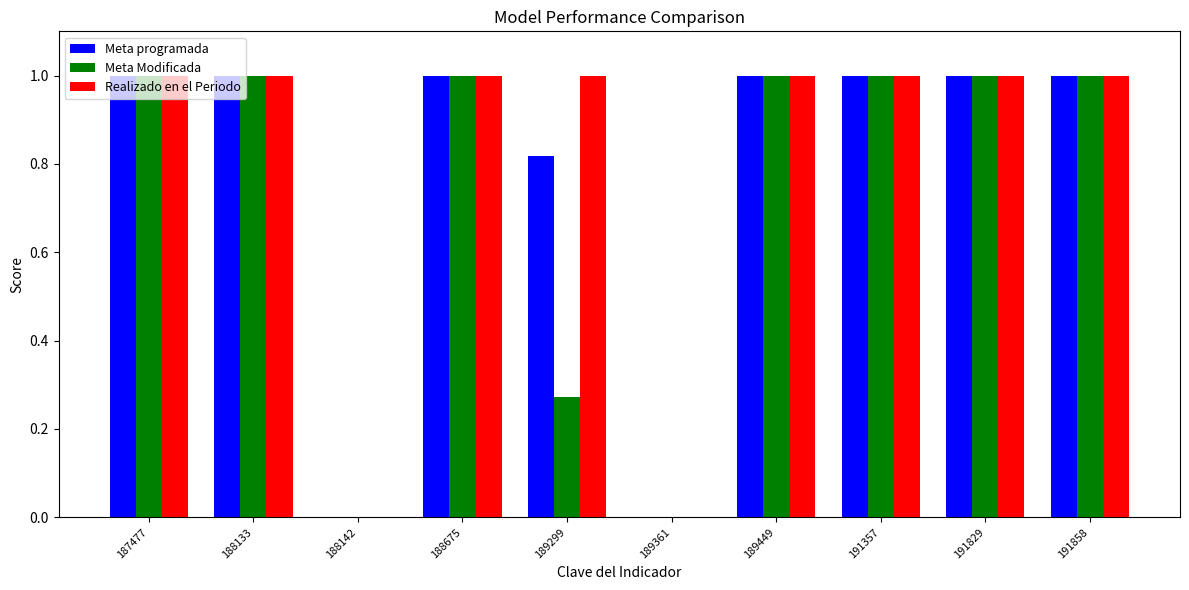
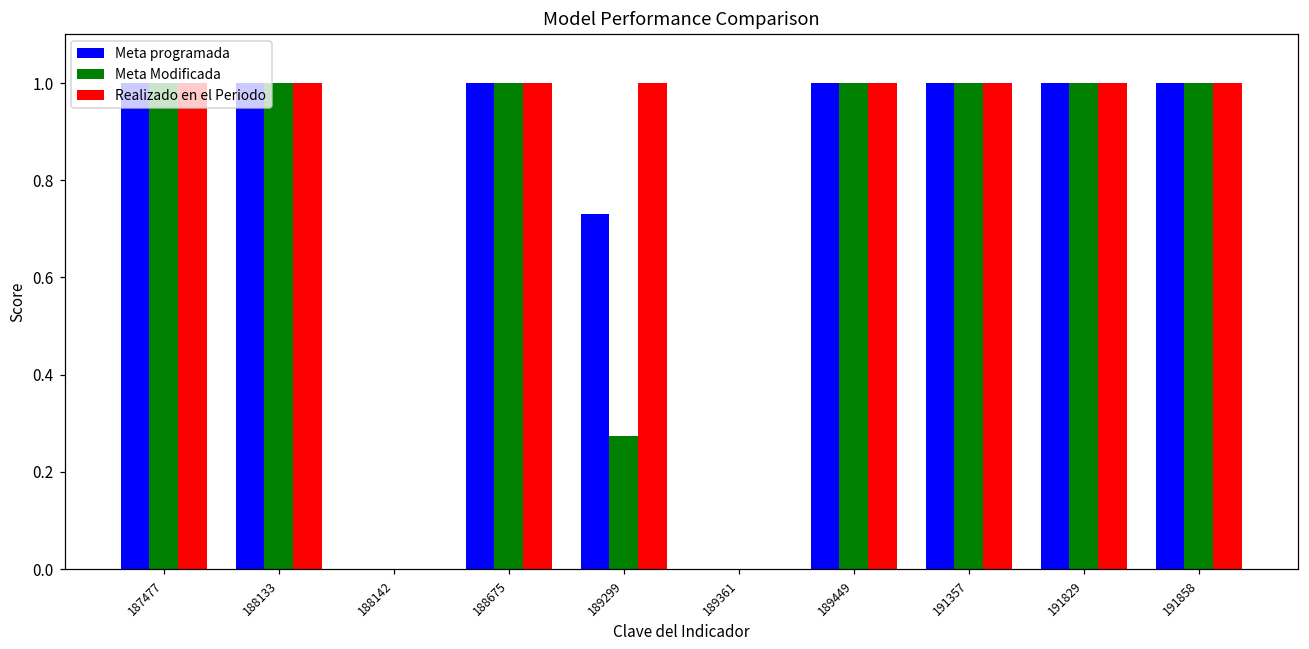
Meta programada, 189299: 0.82 -> 0.73
